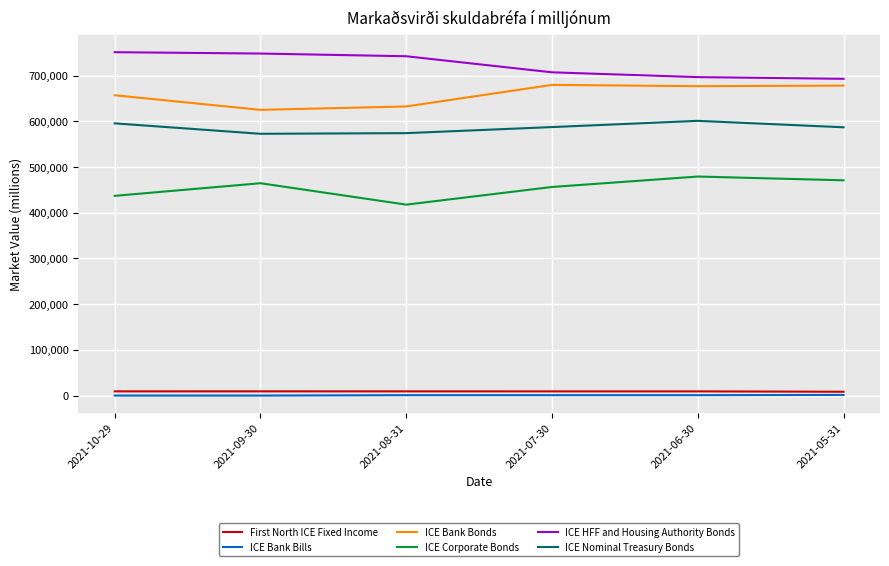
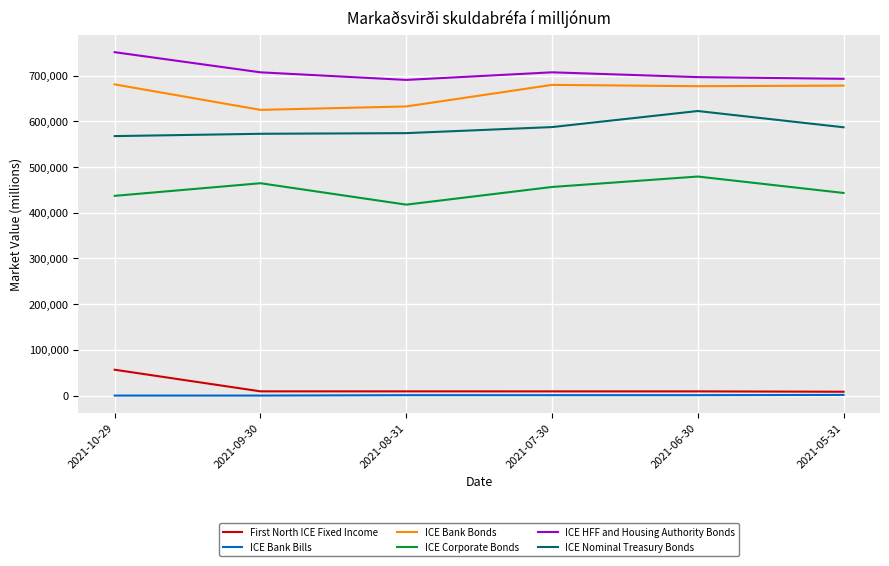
First North ICE Fixed Income, 2021-10-29: 10,000 -> 60,000
ICE Bank Bonds, 2021-10-29: 660,000 -> 680,000
ICE Nominal Treasury Bonds, 2021-10-29: 600,000 -> 570,000
ICE HFF and Housing Authority Bonds, 2021-09-30: 750,000 -> 710,000
ICE HFF and Housing Authority Bonds, 2021-08-31: 740,000 -> 690,000
ICE Nominal Treasury Bonds, 2021-06-30: 600,000 -> 620,000
ICE Corporate Bonds, 2021-05-31: 470,000 -> 440,000
